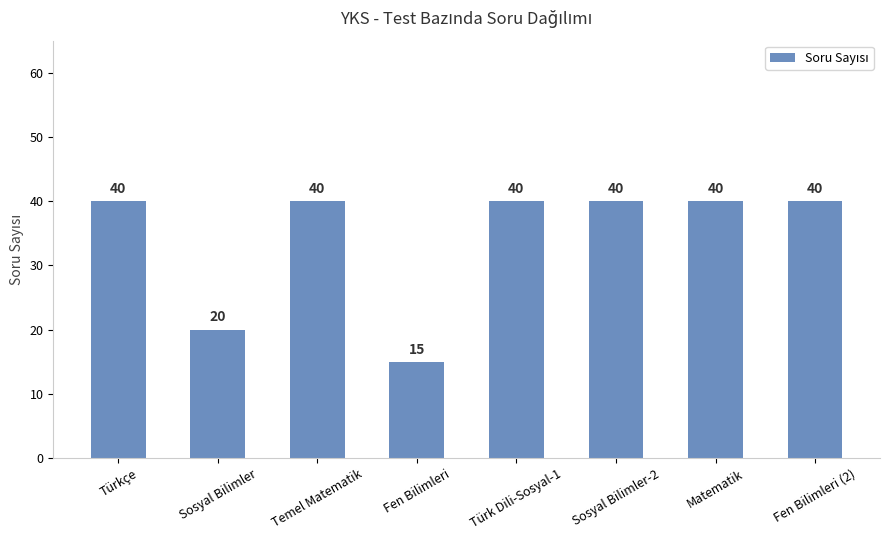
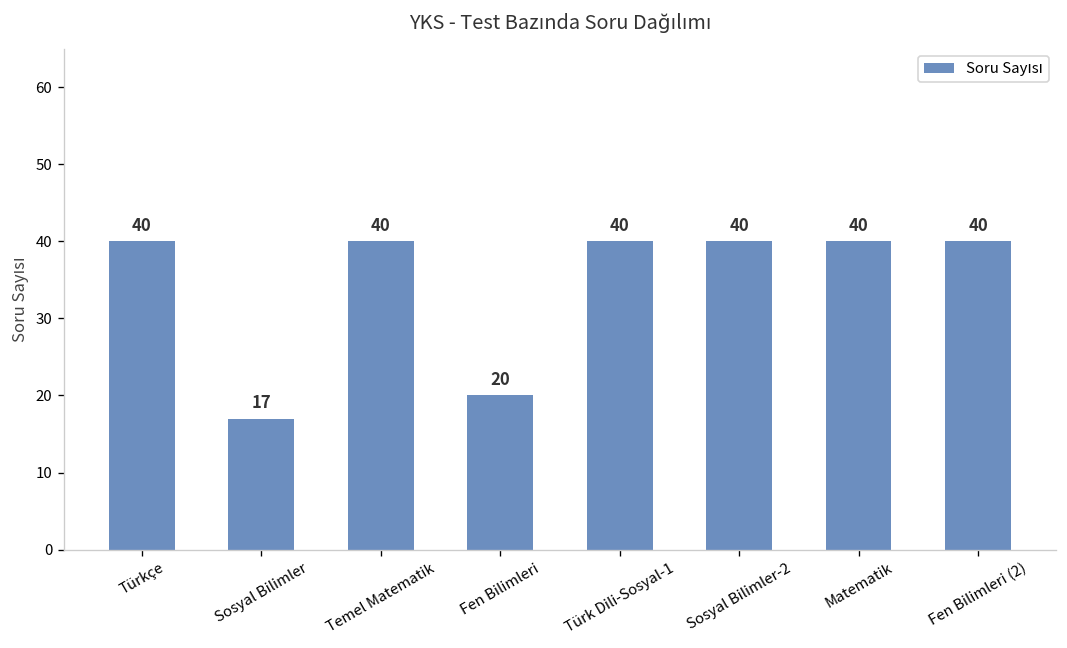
Sosyal Bilimler: 20 -> 17
Fen Bilimleri: 15 -> 20
